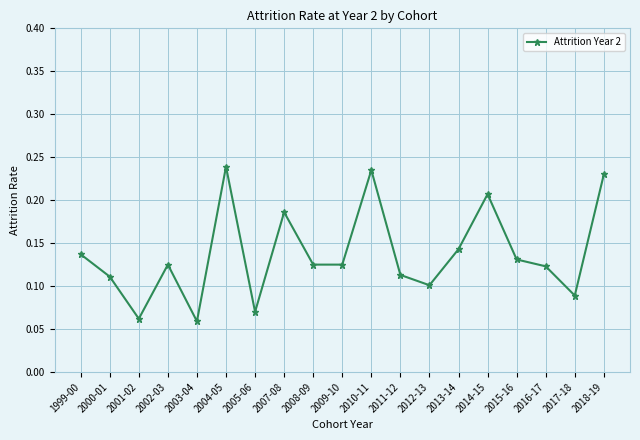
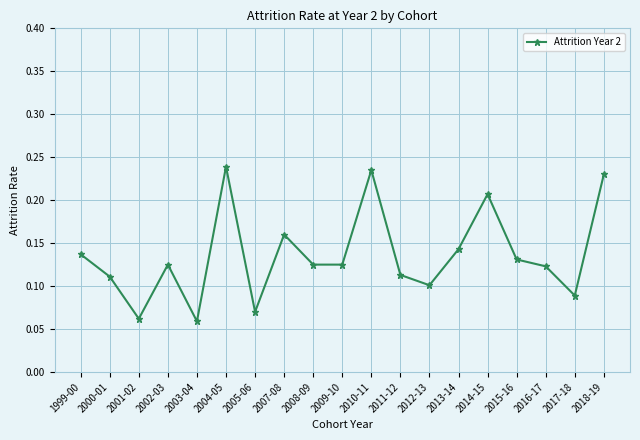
2007-08: 0.19 -> 0.16
